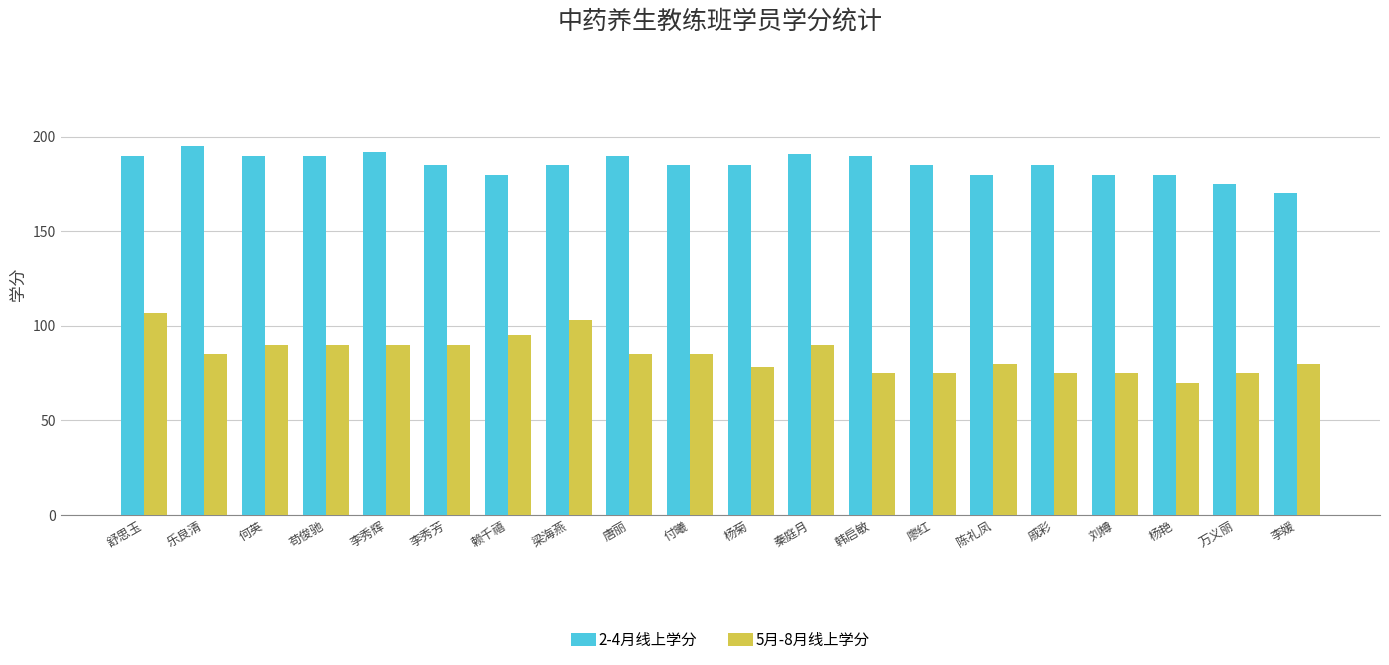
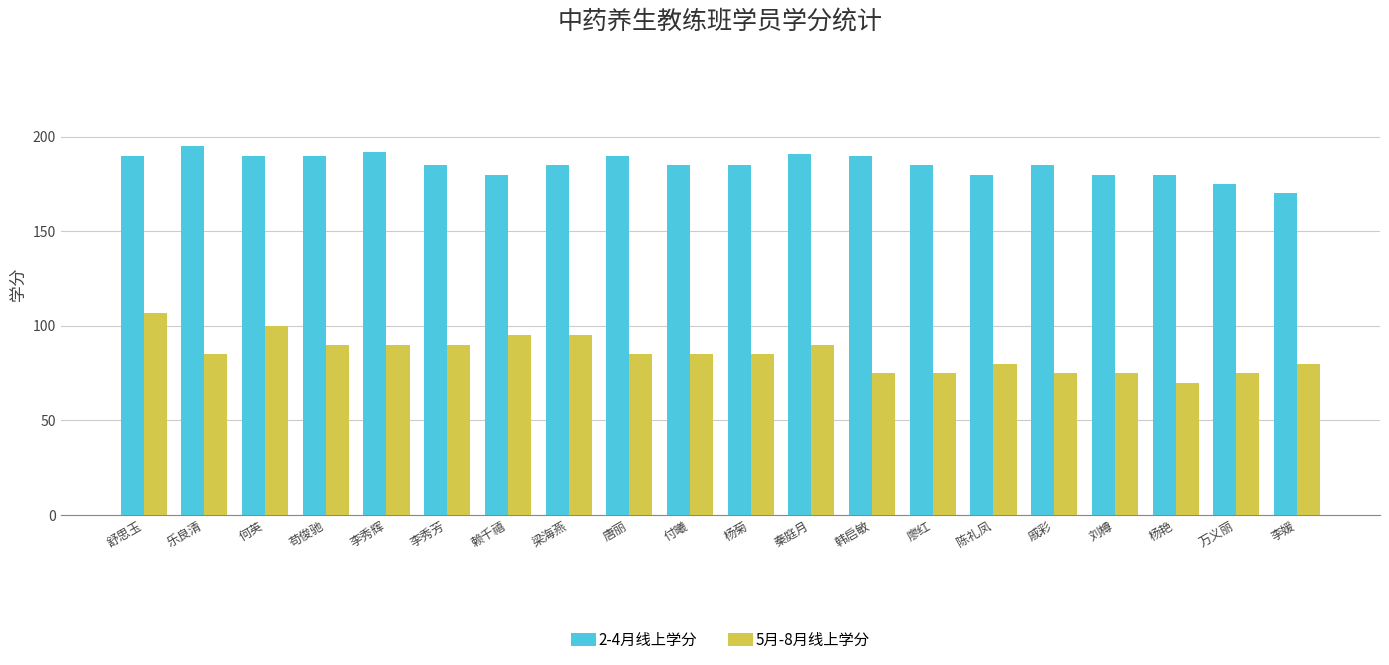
5月-8月线上学分, 何英: 90 -> 100
5月-8月线上学分, 梁海燕: 103 -> 95
5月-8月线上学分, 杨菊: 78 -> 85
